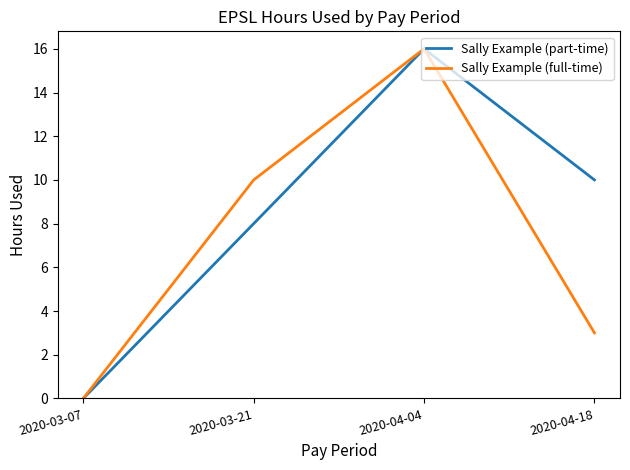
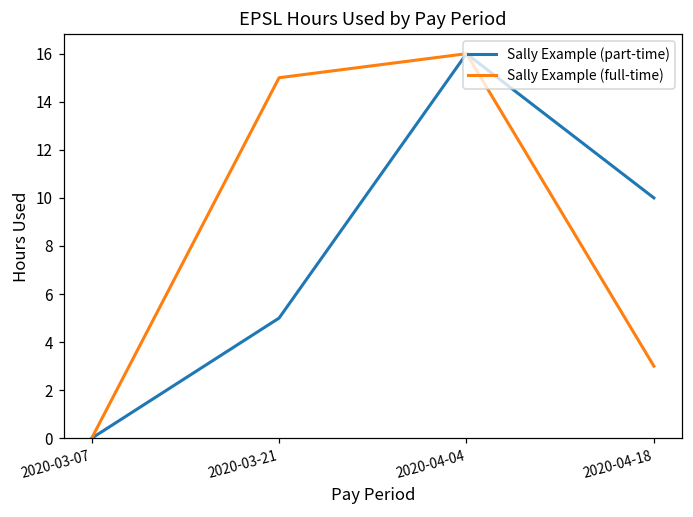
Sally Example (part-time), 2020-03-21: 8 -> 5
Sally Example (full-time), 2020-03-21: 10 -> 15
